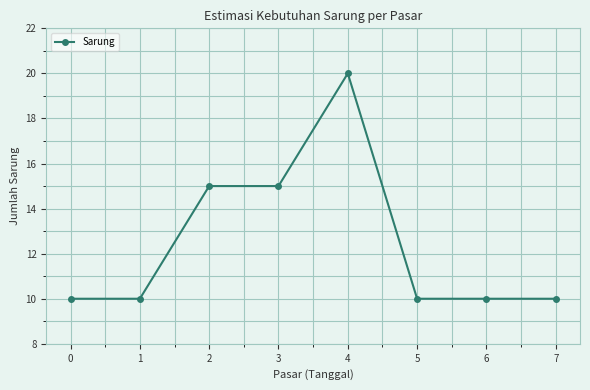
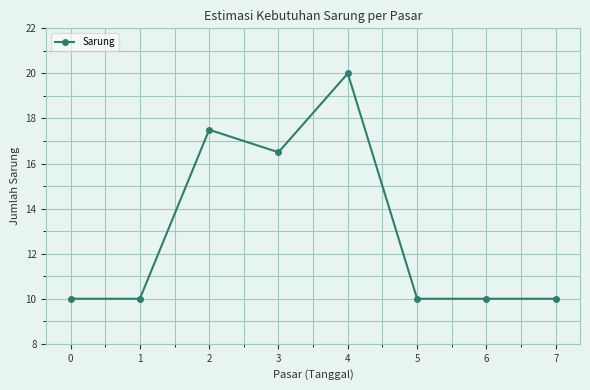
2: 15.0 -> 17.5
3: 15.0 -> 16.5
